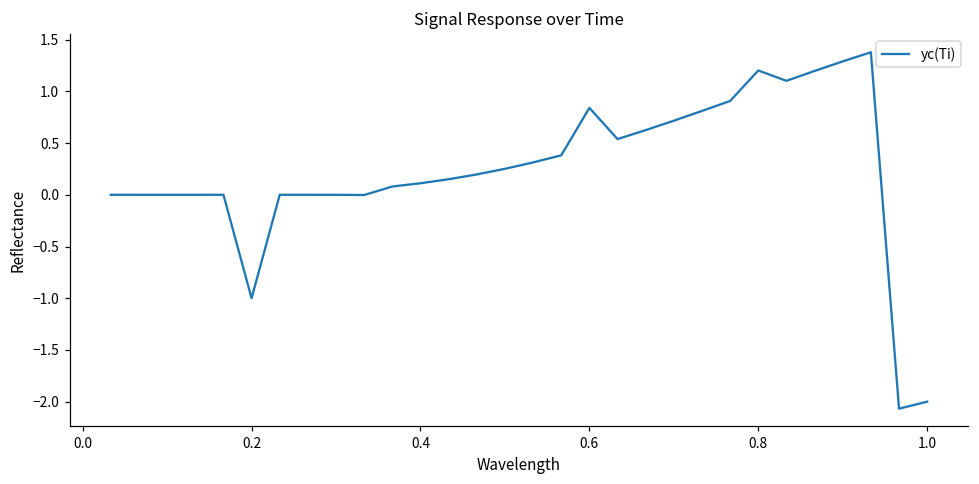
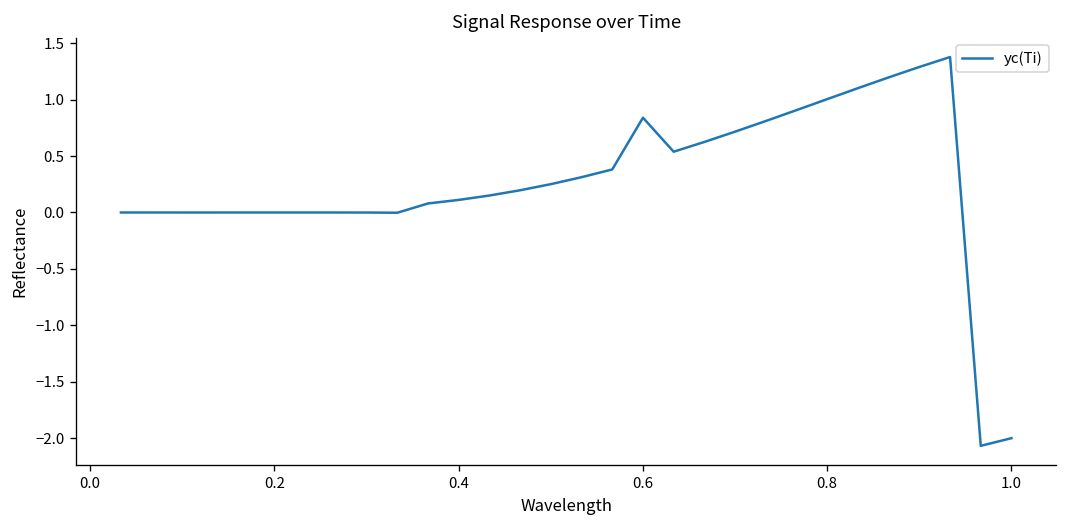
0.2: -1 -> 0
0.8: 1.2 -> 1.0
